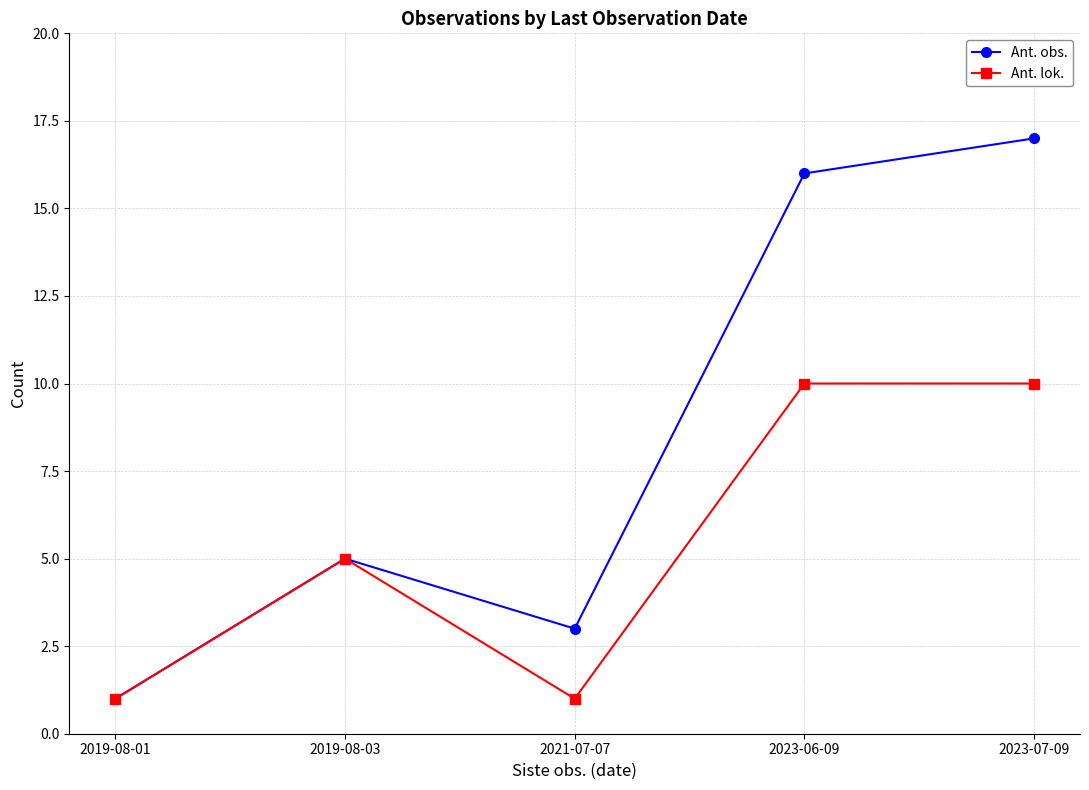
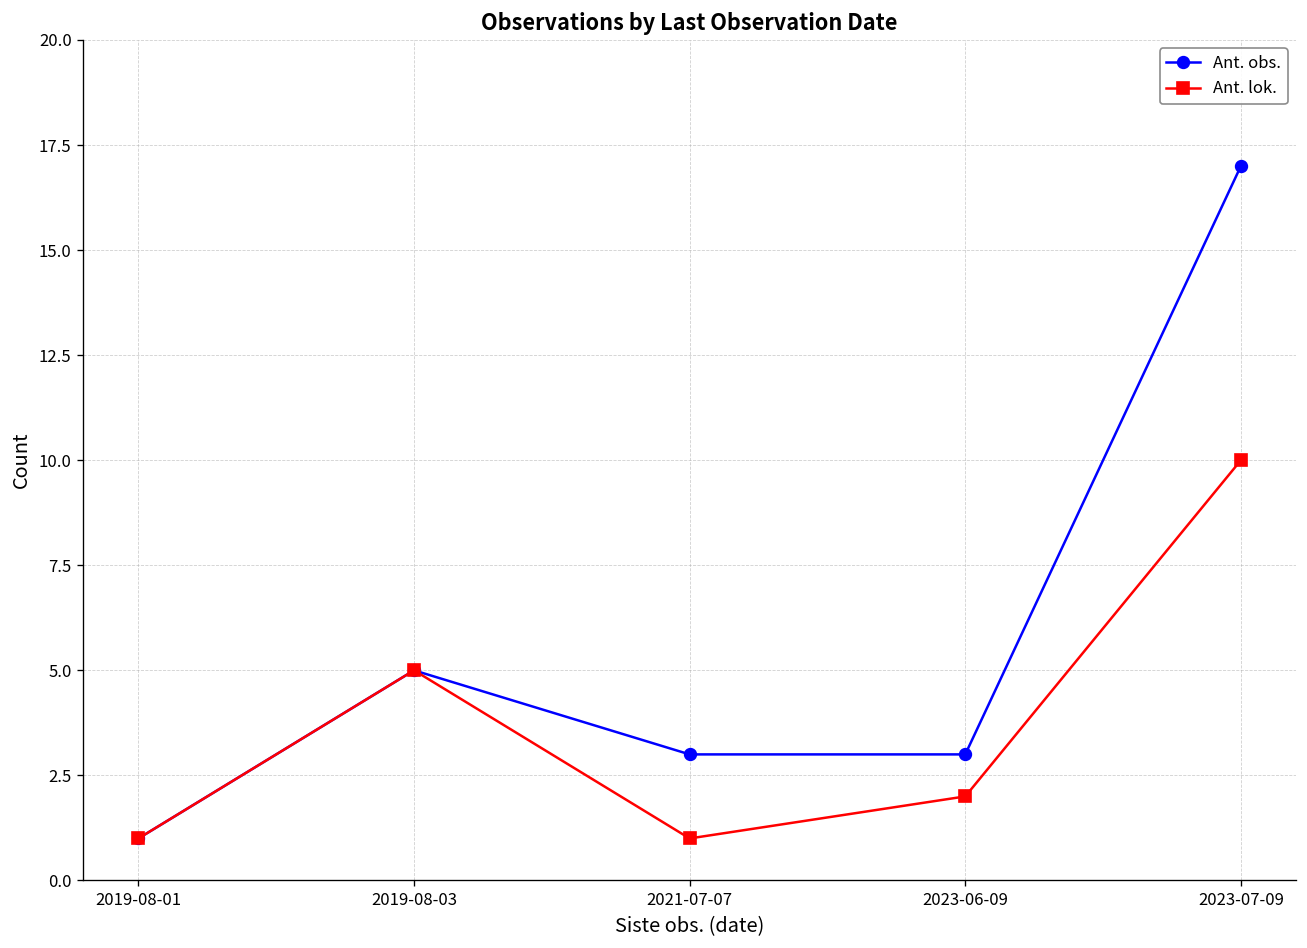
Ant. obs., 2023-06-09: 16 -> 3
Ant. lok., 2023-06-09: 10 -> 2
